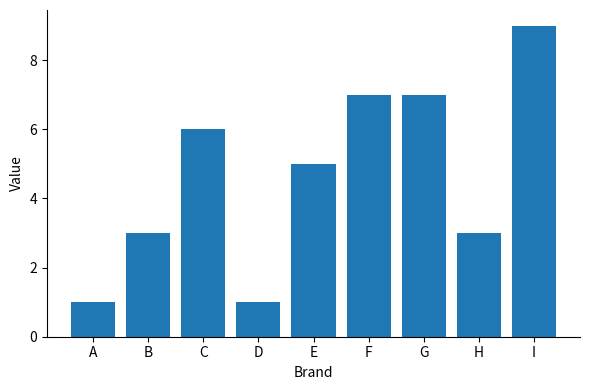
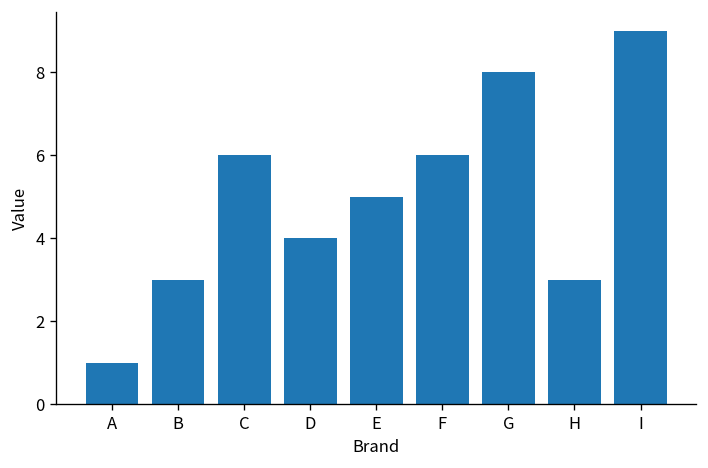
D: 1 -> 4
F: 7 -> 6
G: 7 -> 8
